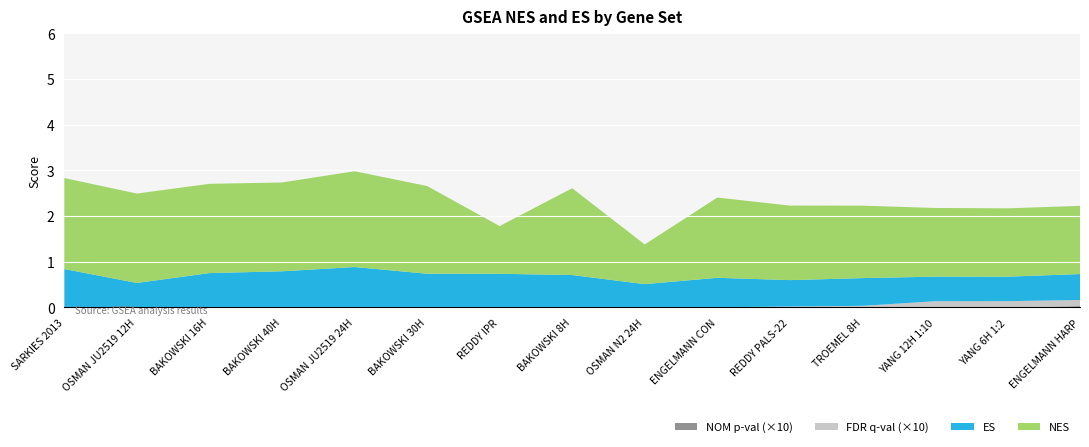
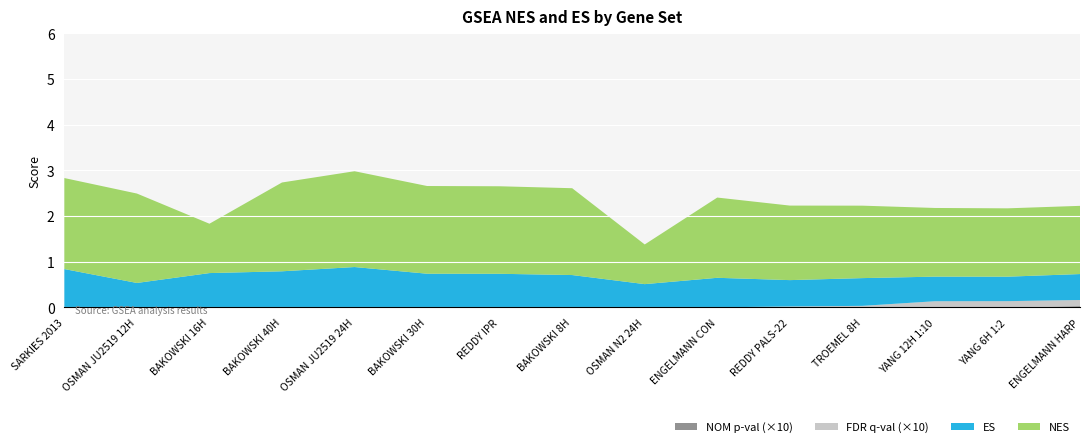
NES, BAKOWSKI 16H: 2.0 -> 1.1
NES, REDDY IPR: 1.0 -> 1.9
